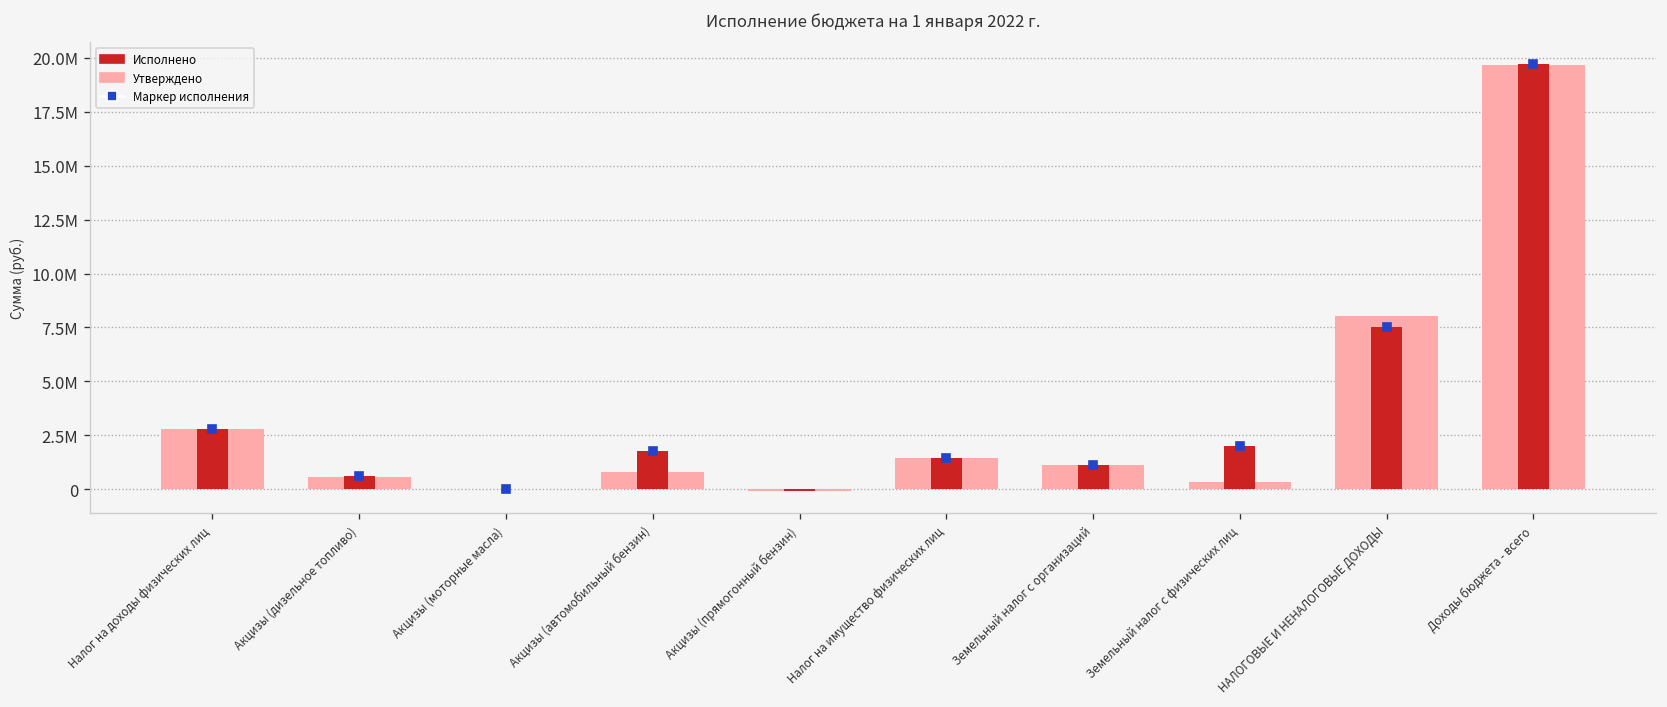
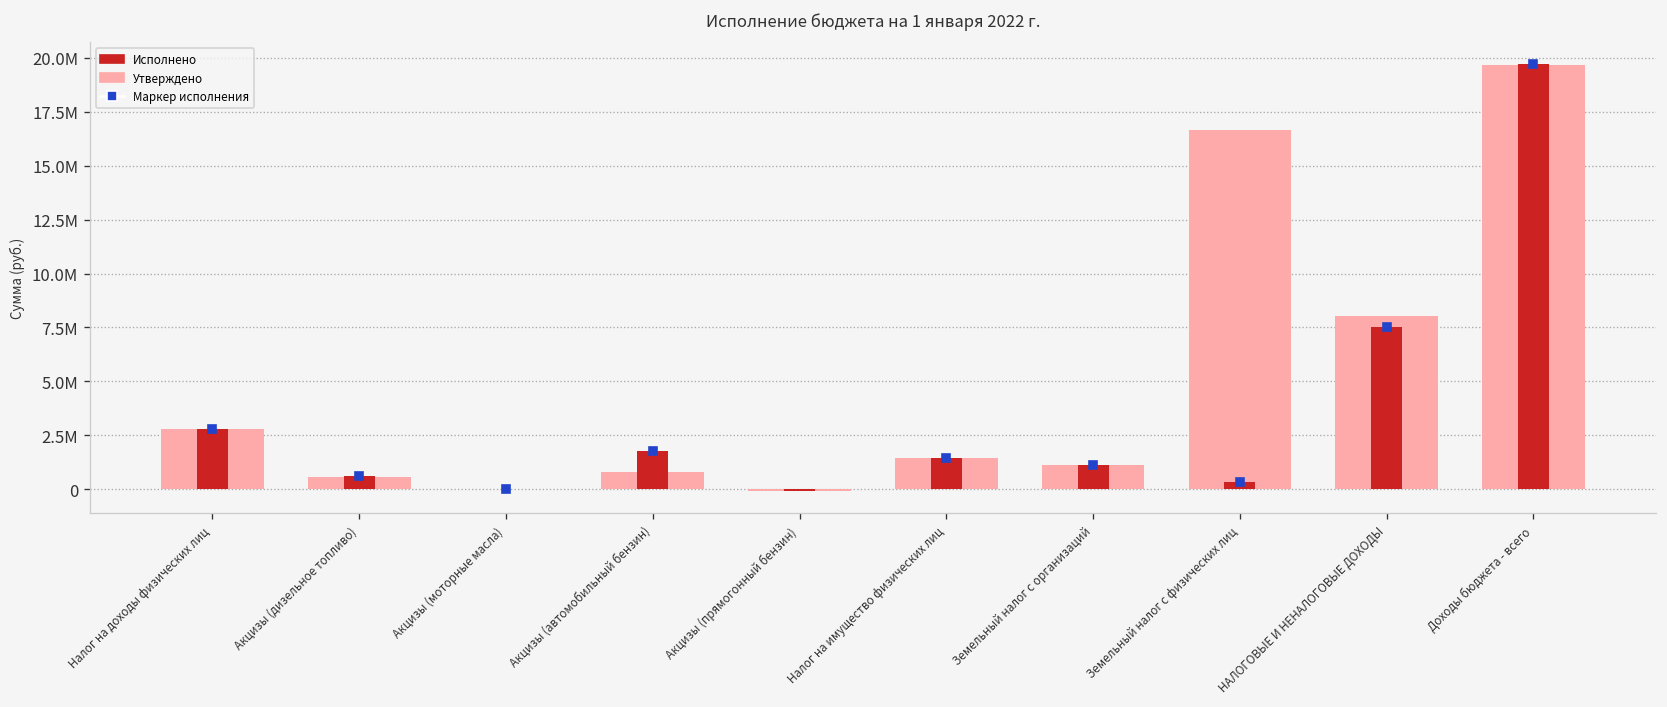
Утверждено, Земельный налог с физических лиц: 300000 -> 16700000
Исполнено, Земельный налог с физических лиц: 2000000 -> 300000
